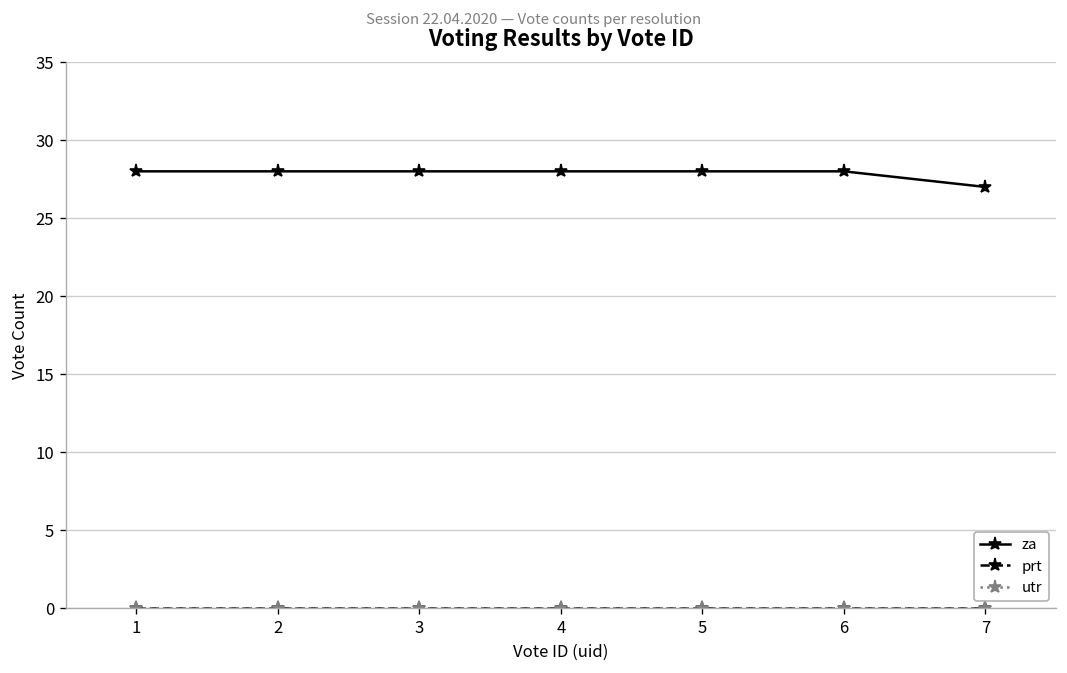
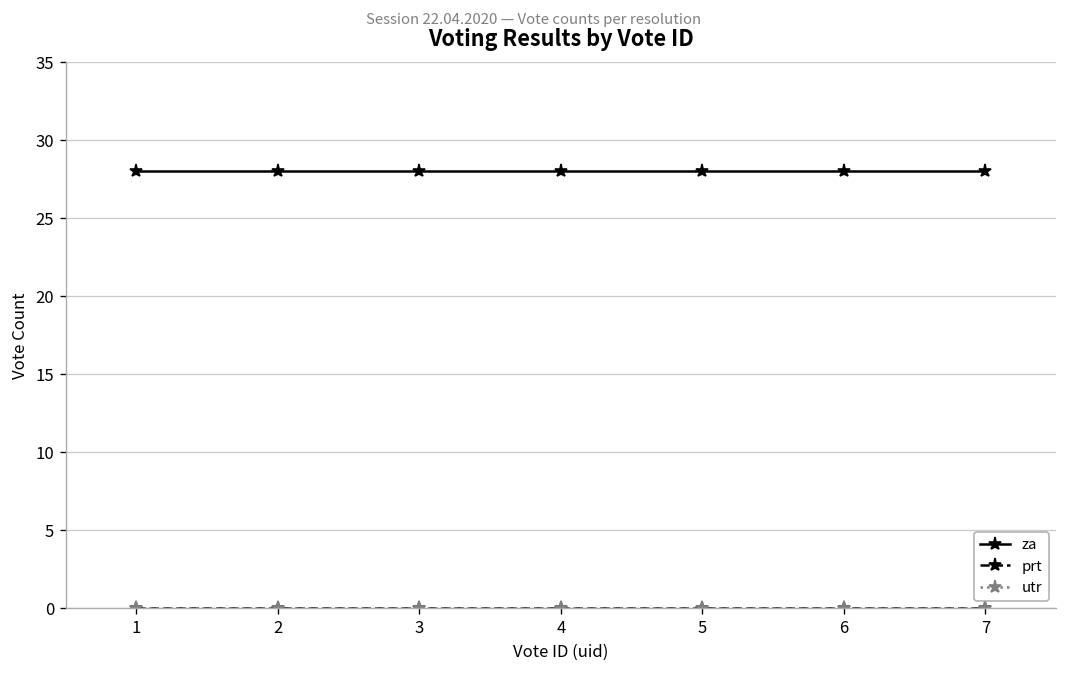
za, 7: 27 -> 28
